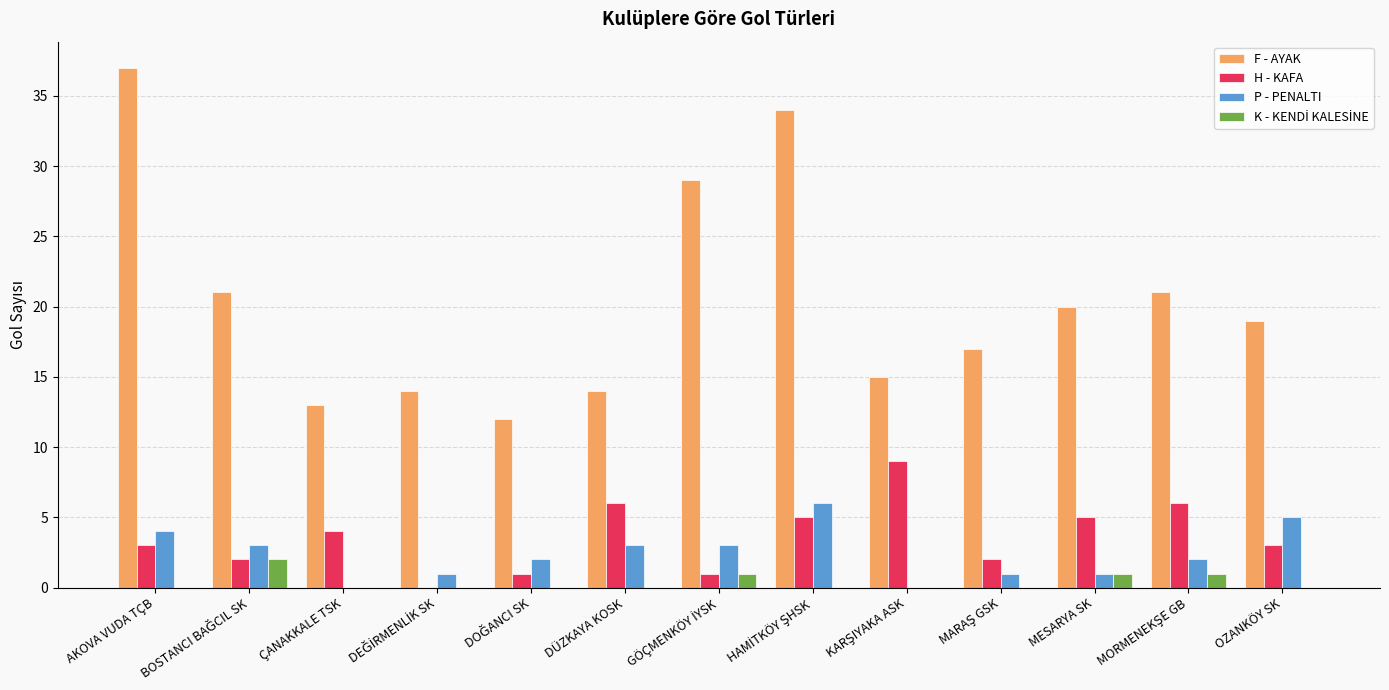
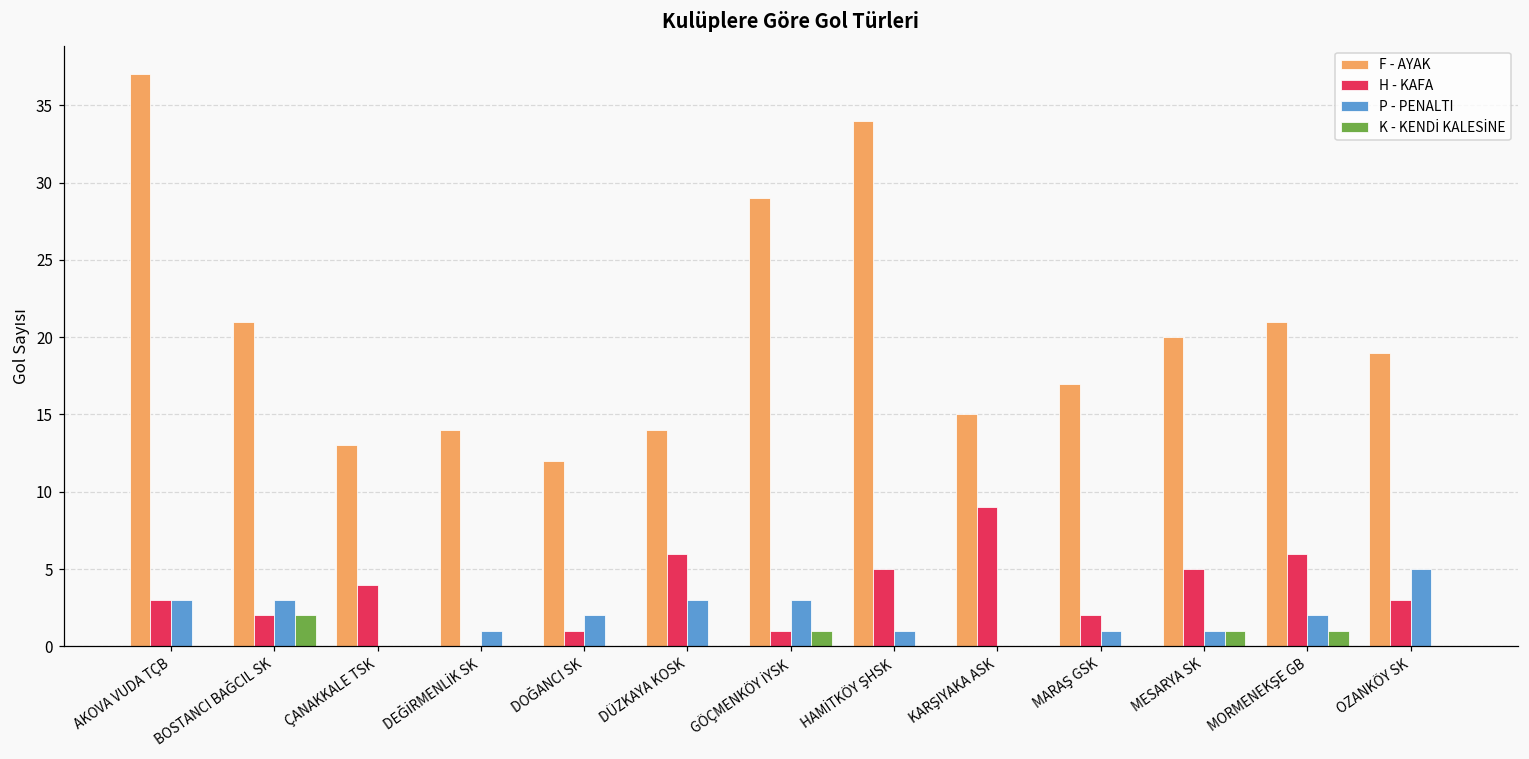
P - PENALTI, AKOVA VUDA TÇB: 4 -> 3
P - PENALTI, HAMİTKÖY ŞHSK: 6 -> 1
